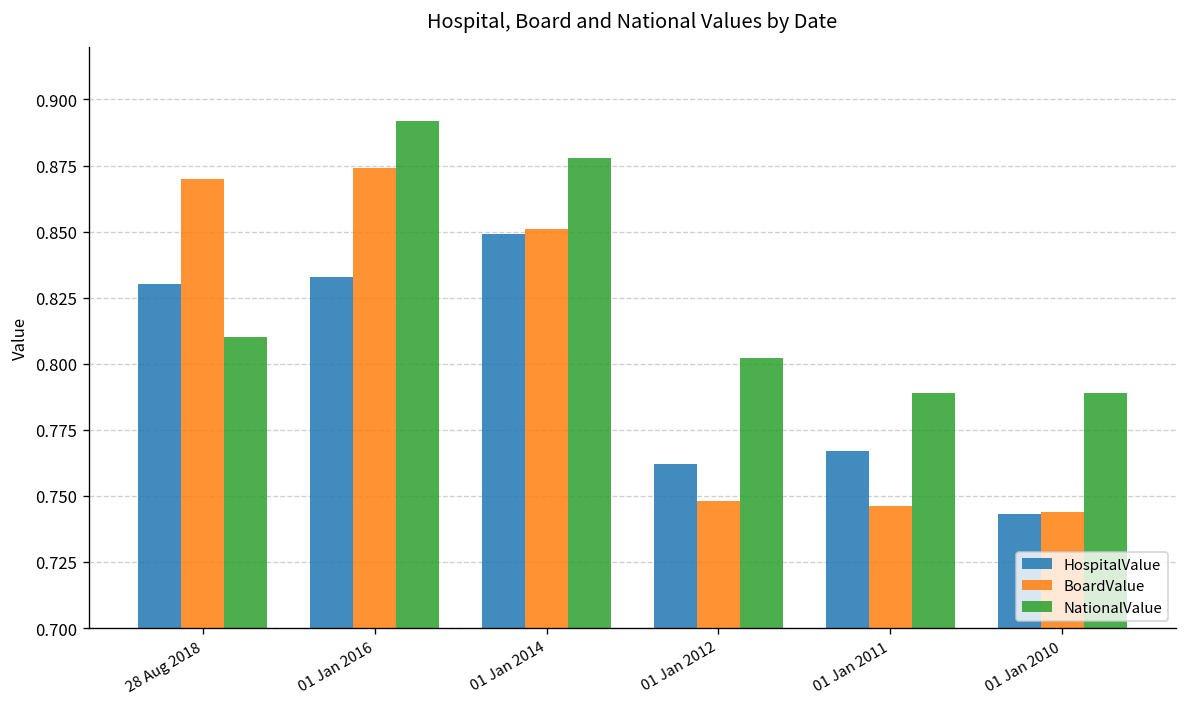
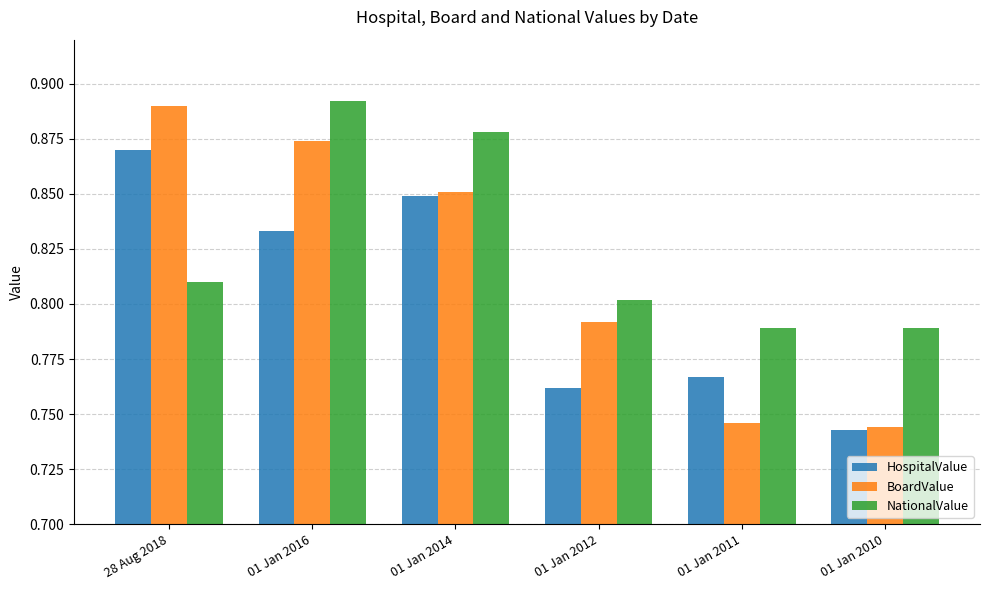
HospitalValue, 28 Aug 2018: 0.83 -> 0.87
BoardValue, 28 Aug 2018: 0.87 -> 0.89
BoardValue, 01 Jan 2012: 0.748 -> 0.792
